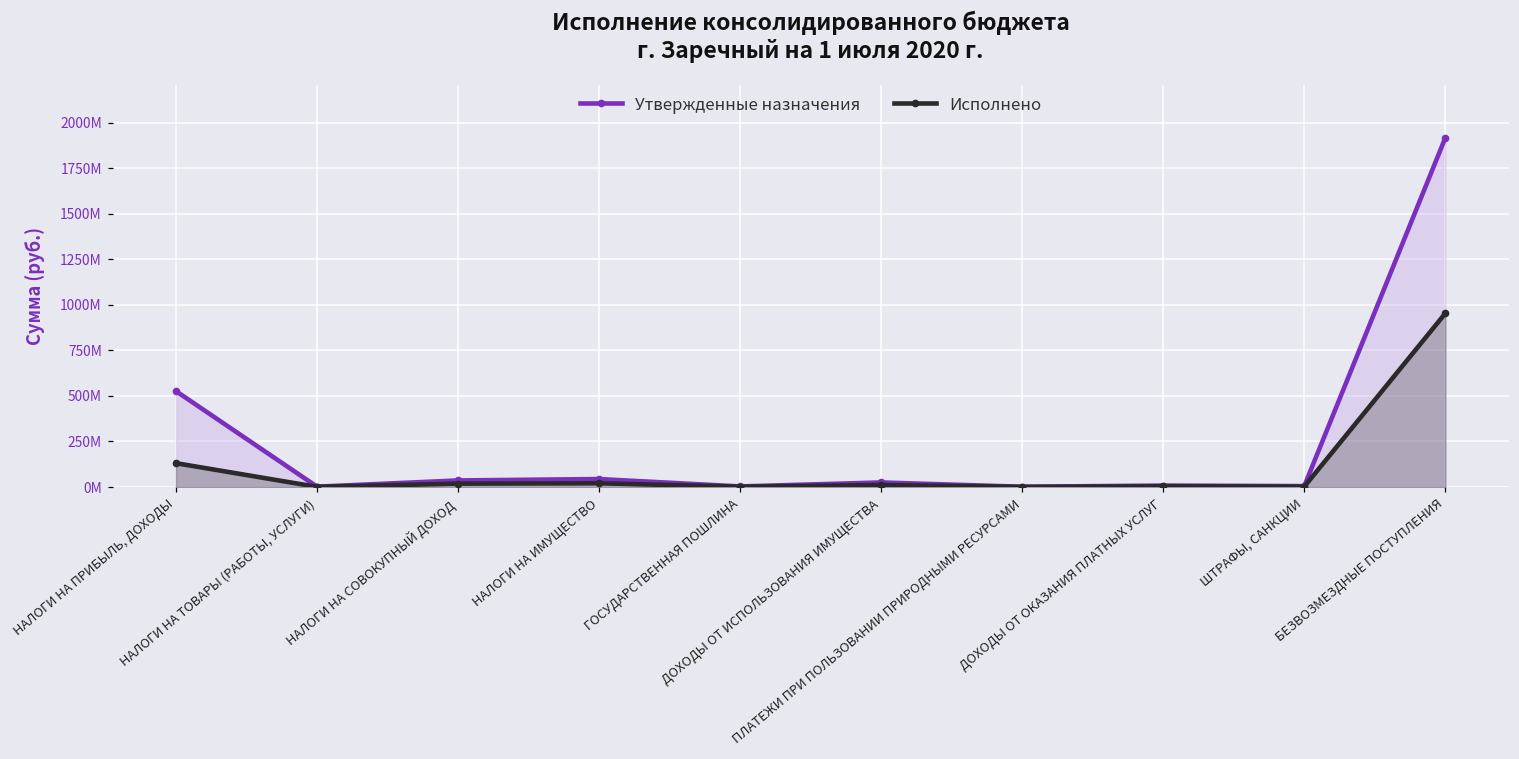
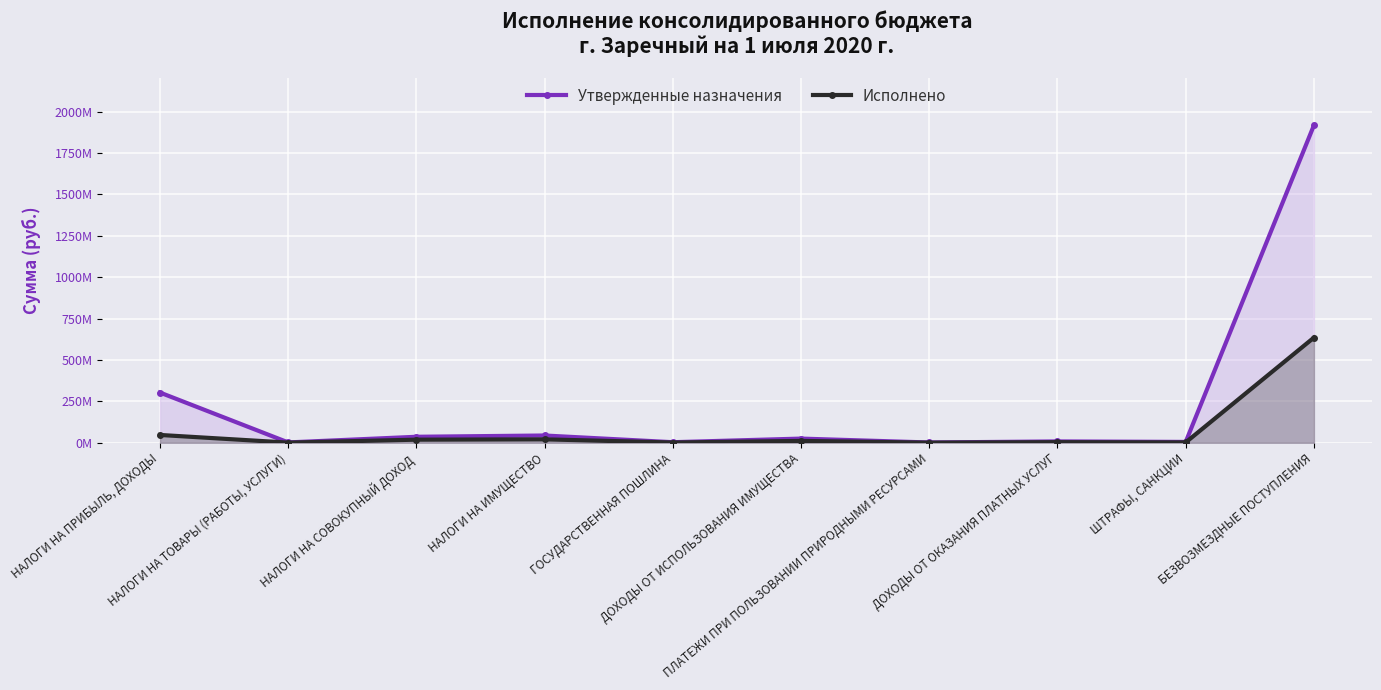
Утвержденные назначения, НАЛОГИ НА ПРИБЫЛЬ, ДОХОДЫ: 530000000 -> 300000000
Исполнено, НАЛОГИ НА ПРИБЫЛЬ, ДОХОДЫ: 130000000 -> 50000000
Исполнено, БЕЗВОЗМЕЗДНЫЕ ПОСТУПЛЕНИЯ: 950000000 -> 630000000
